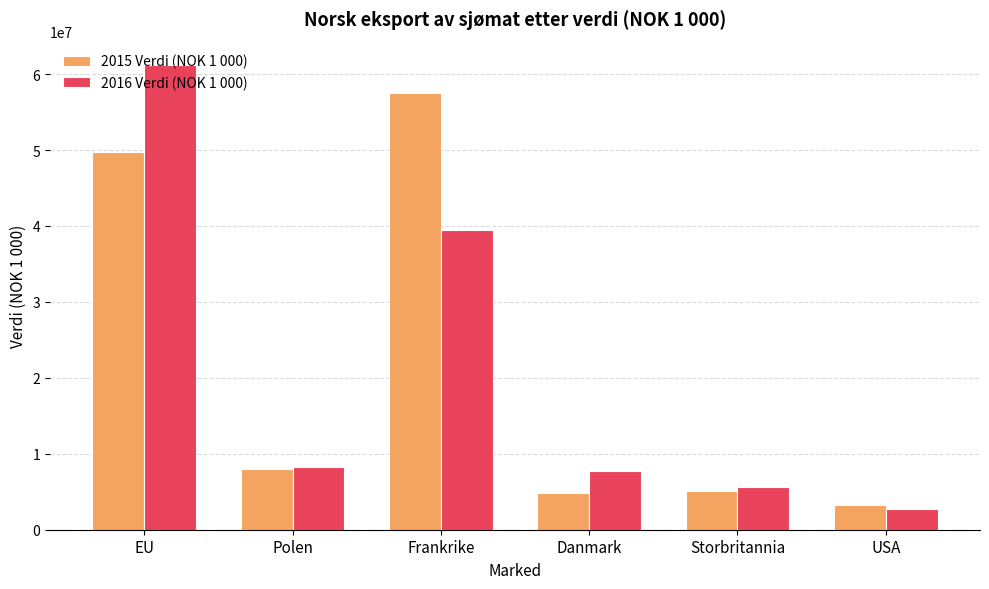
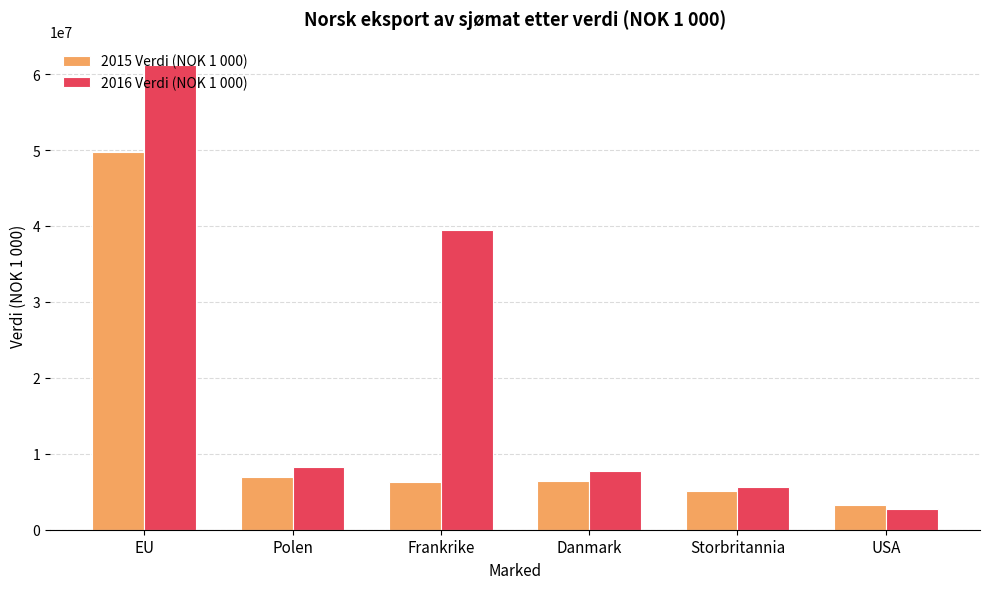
2015 Verdi (NOK 1 000), Polen: 8000000 -> 7000000
2015 Verdi (NOK 1 000), Frankrike: 57000000 -> 6000000
2015 Verdi (NOK 1 000), Danmark: 5000000 -> 6000000
